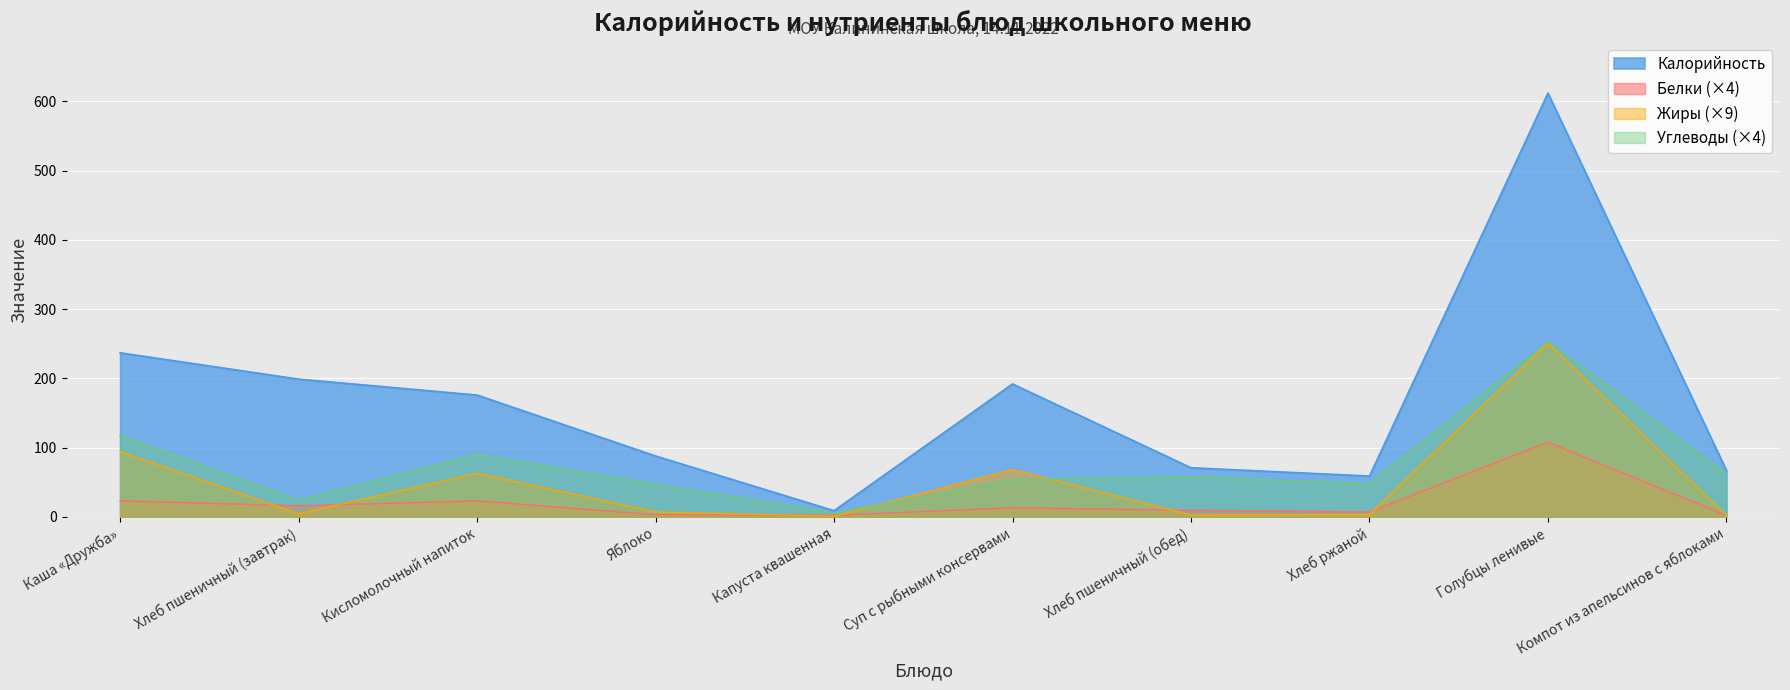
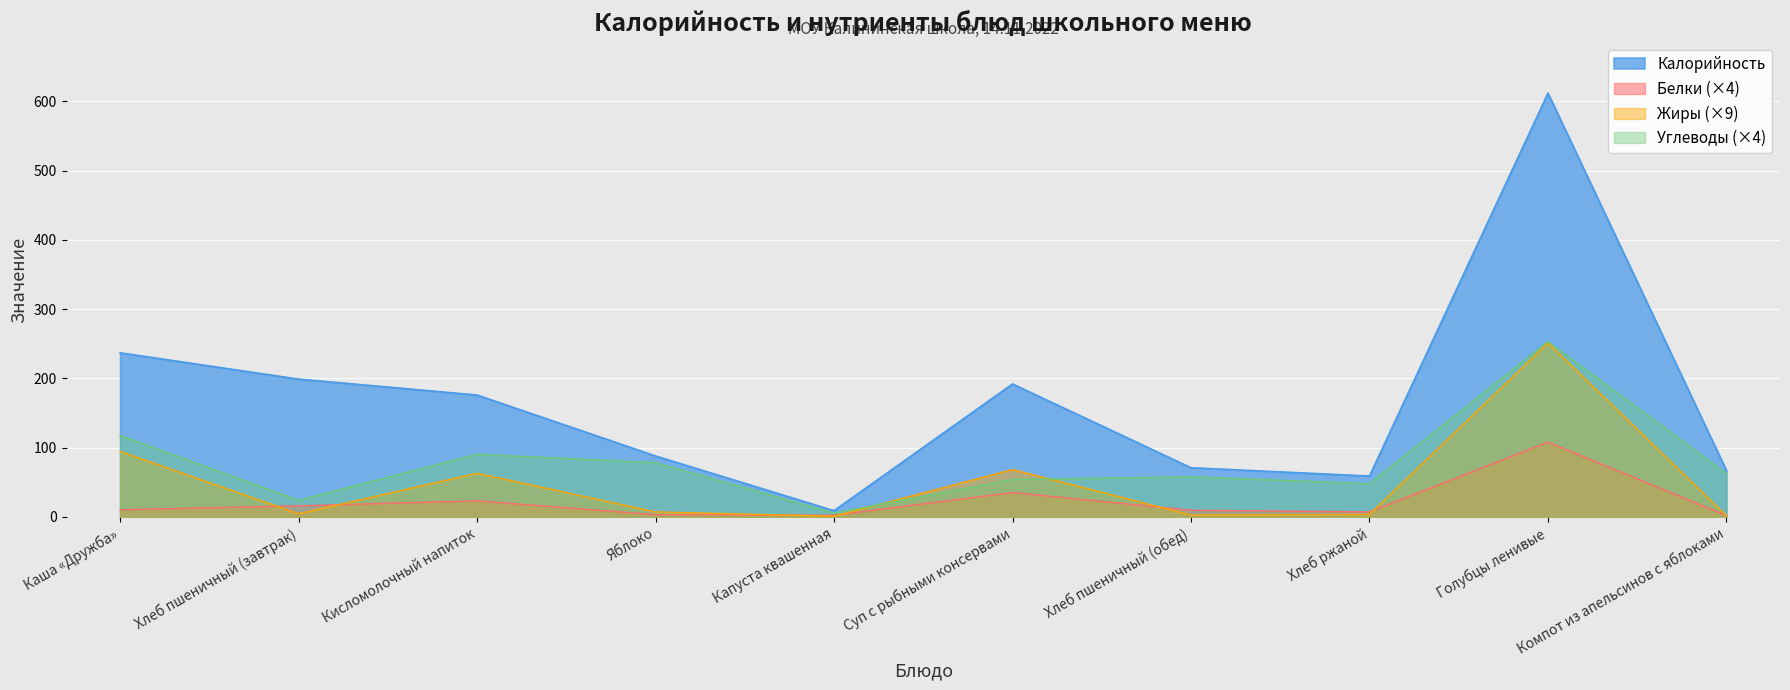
Белки (×4), Каша «Дружба»: 20 -> 10
Углеводы (×4), Яблоко: 50 -> 80
Белки (×4), Суп с рыбными консервами: 10 -> 40
